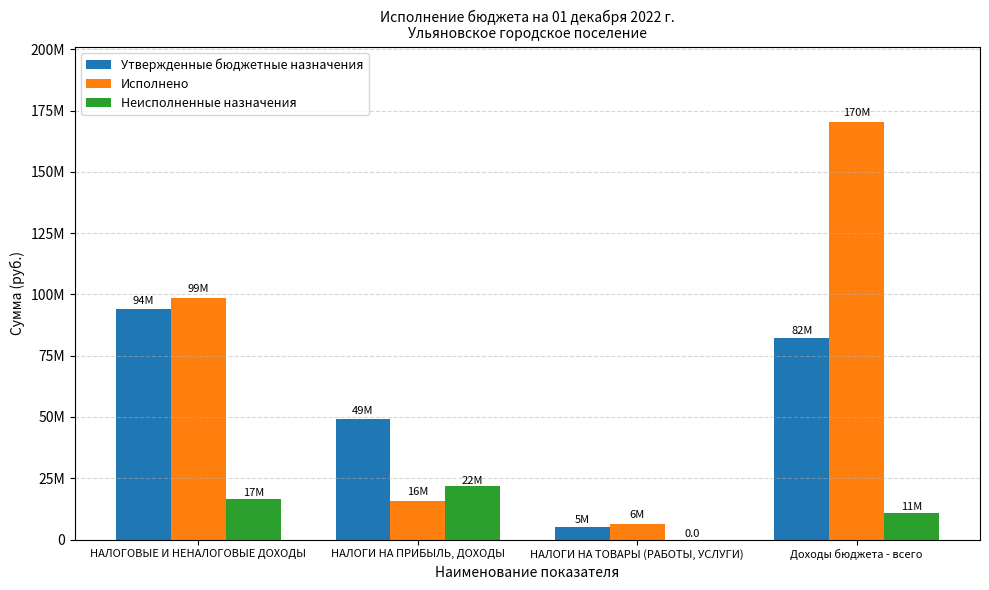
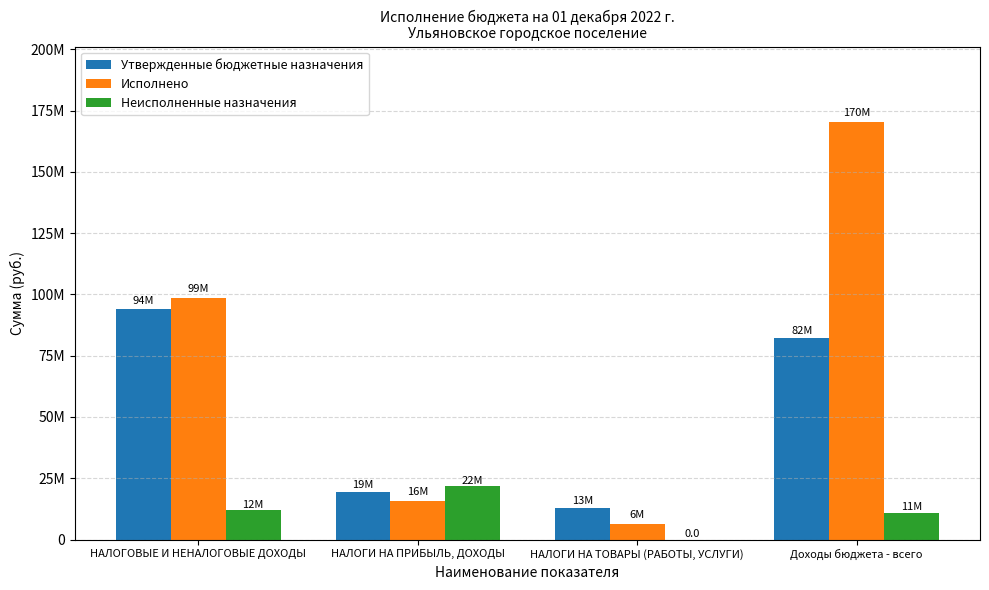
Неисполненные назначения, НАЛОГОВЫЕ И НЕНАЛОГОВЫЕ ДОХОДЫ: 17M -> 12M
Утвержденные бюджетные назначения, НАЛОГИ НА ПРИБЫЛЬ, ДОХОДЫ: 49M -> 19M
Утвержденные бюджетные назначения, НАЛОГИ НА ТОВАРЫ (РАБОТЫ, УСЛУГИ): 5M -> 13M
